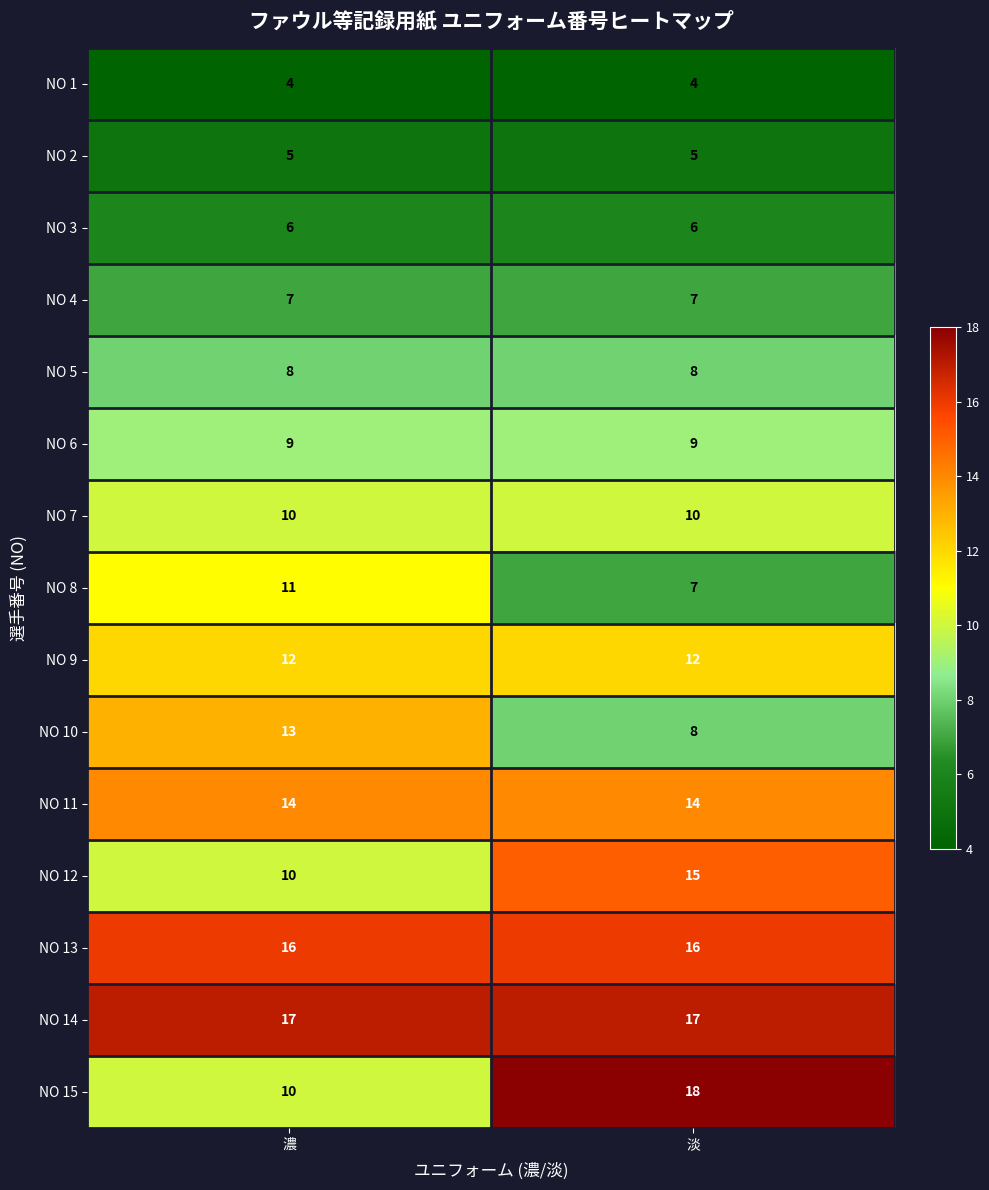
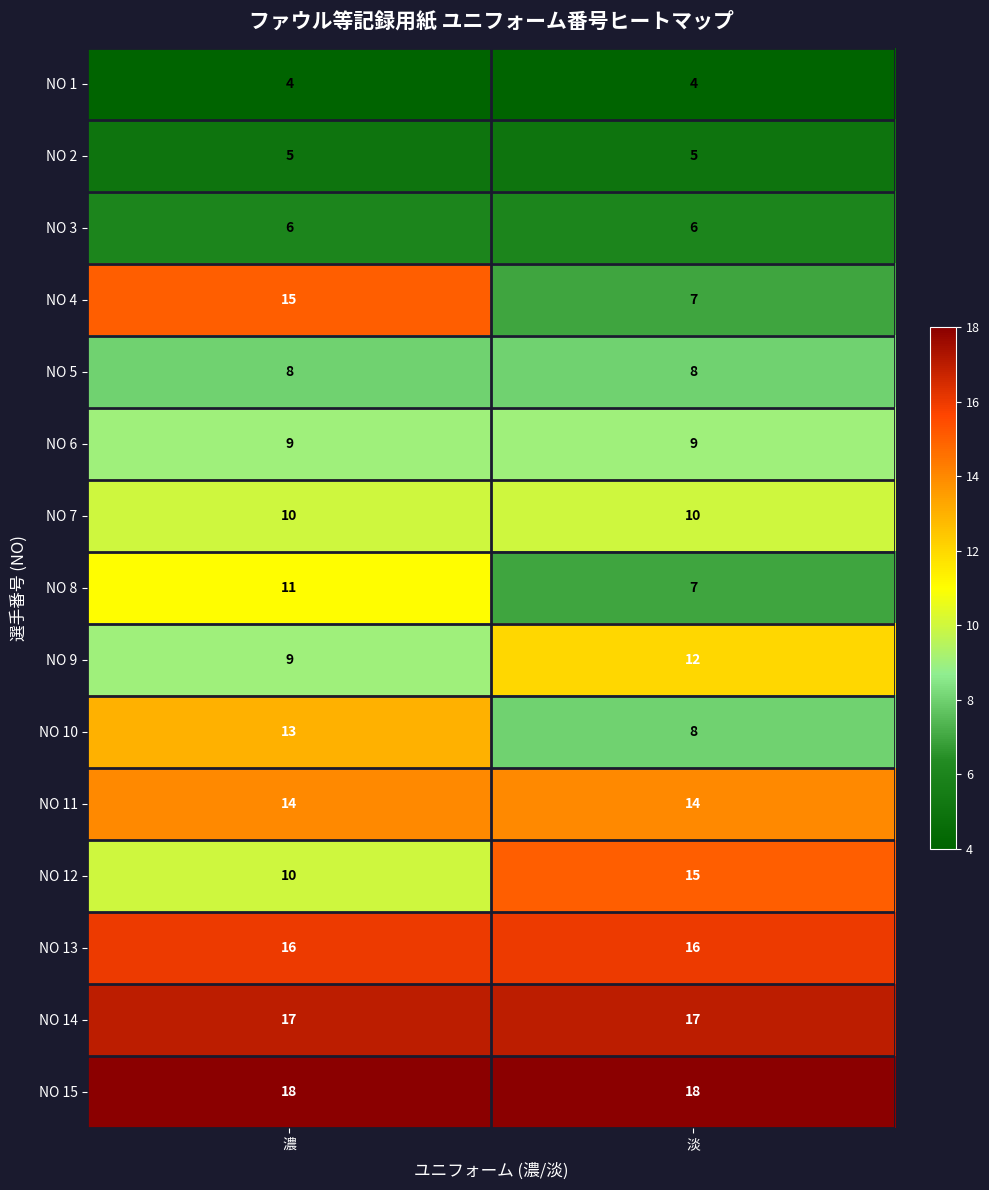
NO 4, 濃: 7 -> 15
NO 9, 濃: 12 -> 9
NO 15, 濃: 10 -> 18
